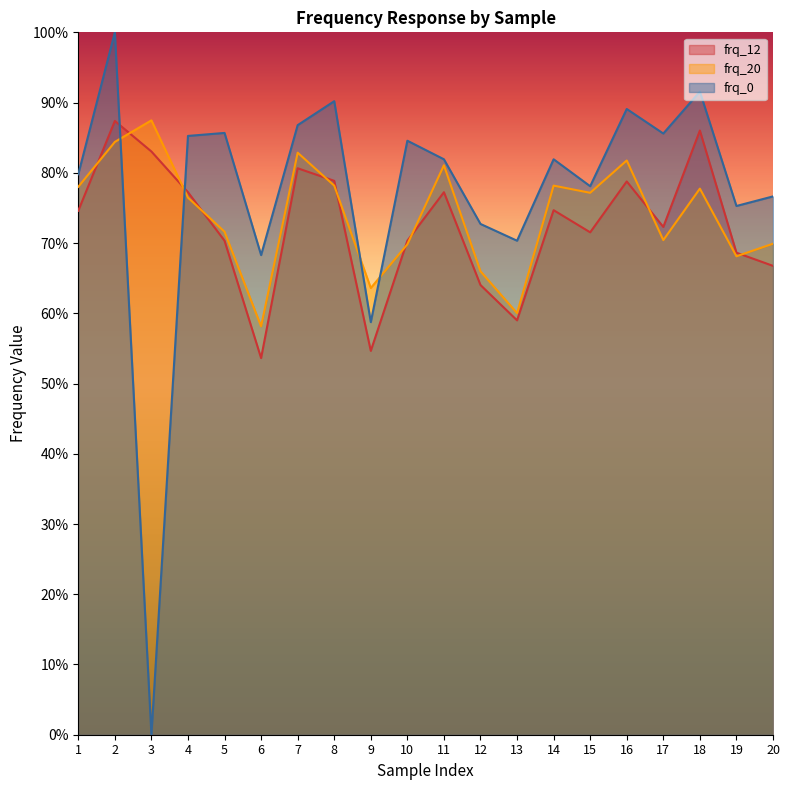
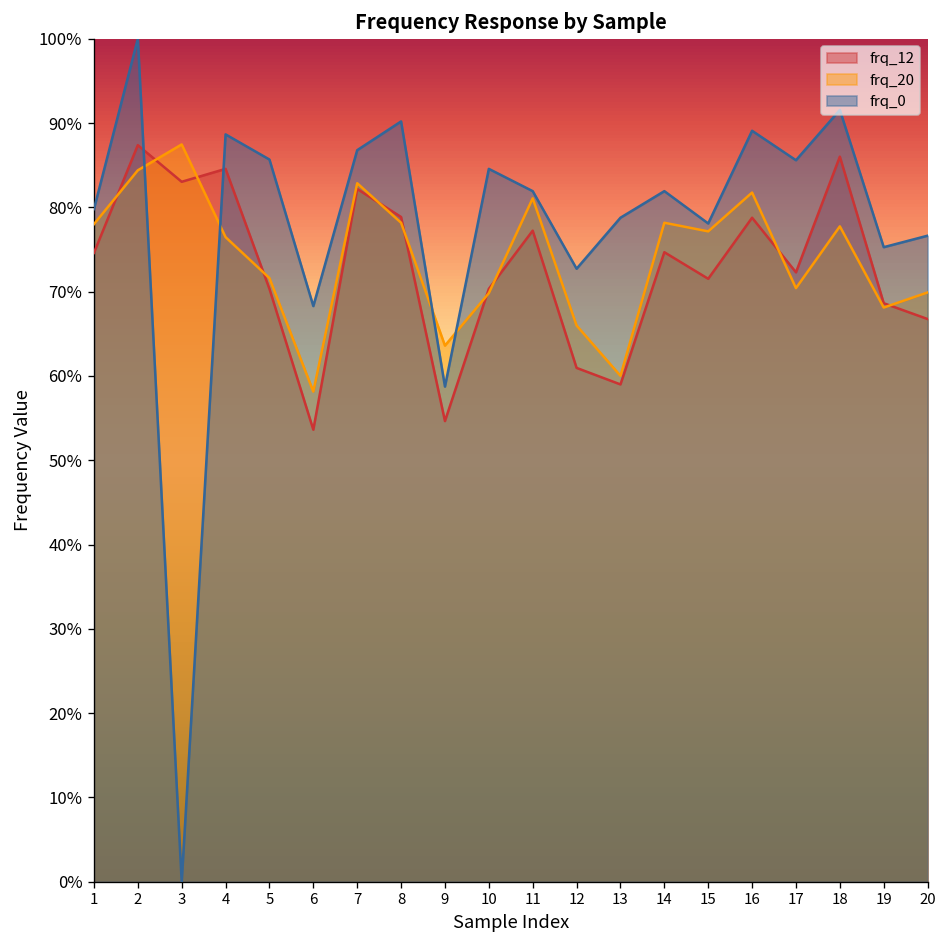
frq_12, 4: 77% -> 85%
frq_0, 4: 85% -> 89%
frq_12, 7: 81% -> 82%
frq_12, 12: 64% -> 61%
frq_0, 13: 70% -> 79%
